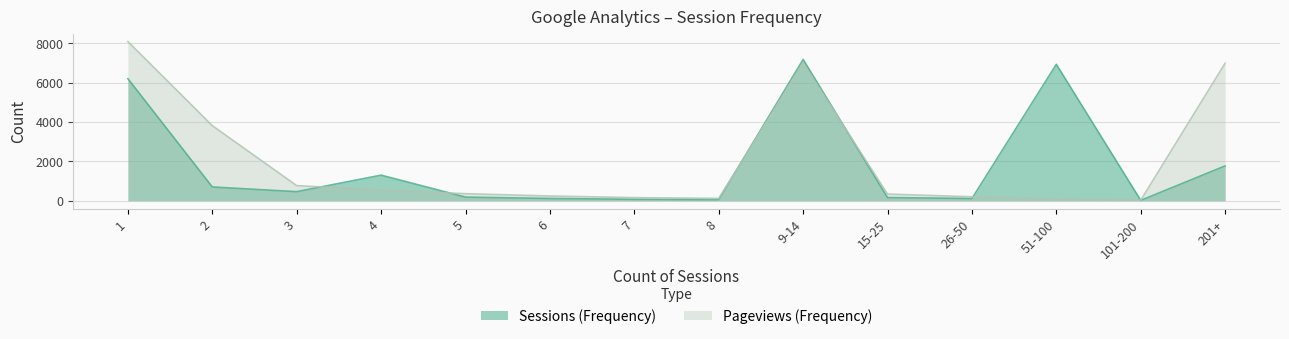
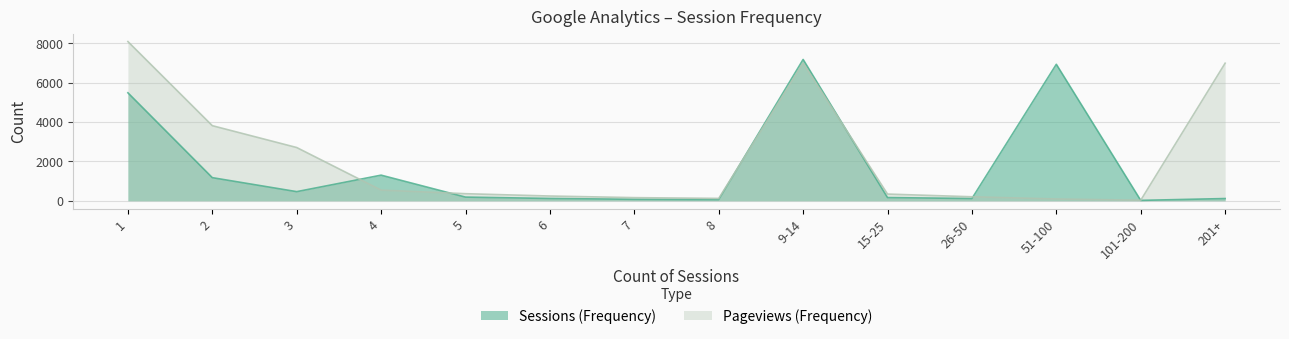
Sessions (Frequency), 1: 6200 -> 5500
Sessions (Frequency), 2: 700 -> 1200
Pageviews (Frequency), 3: 800 -> 2700
Sessions (Frequency), 201+: 1800 -> 100
